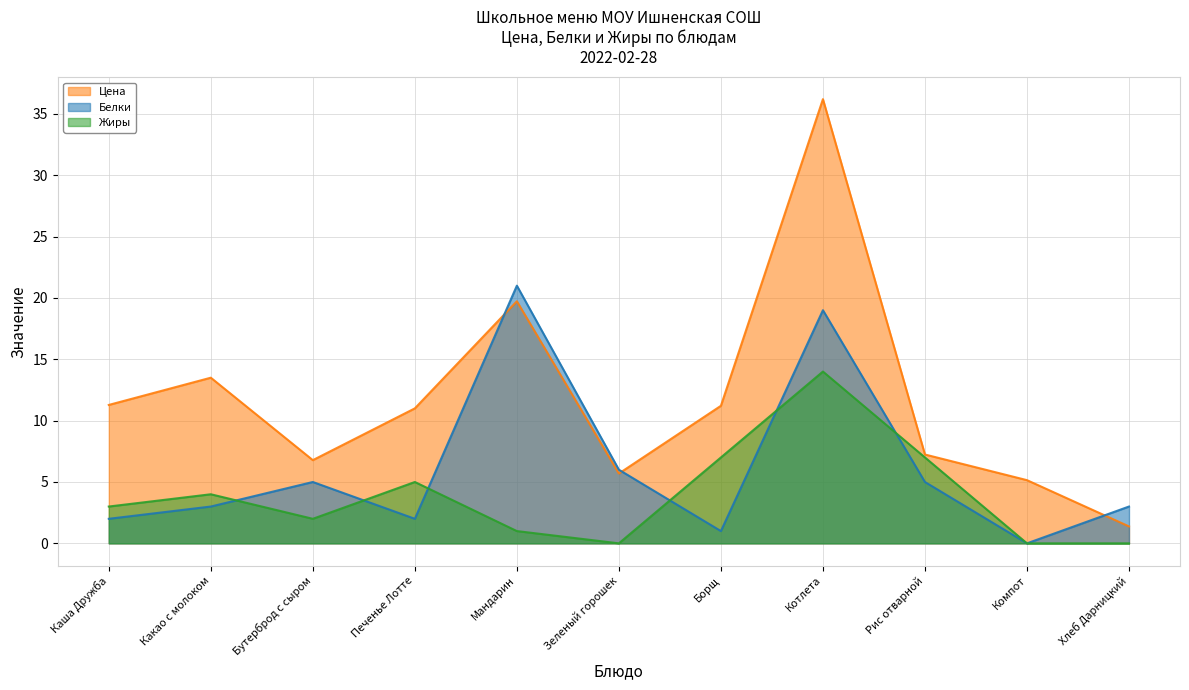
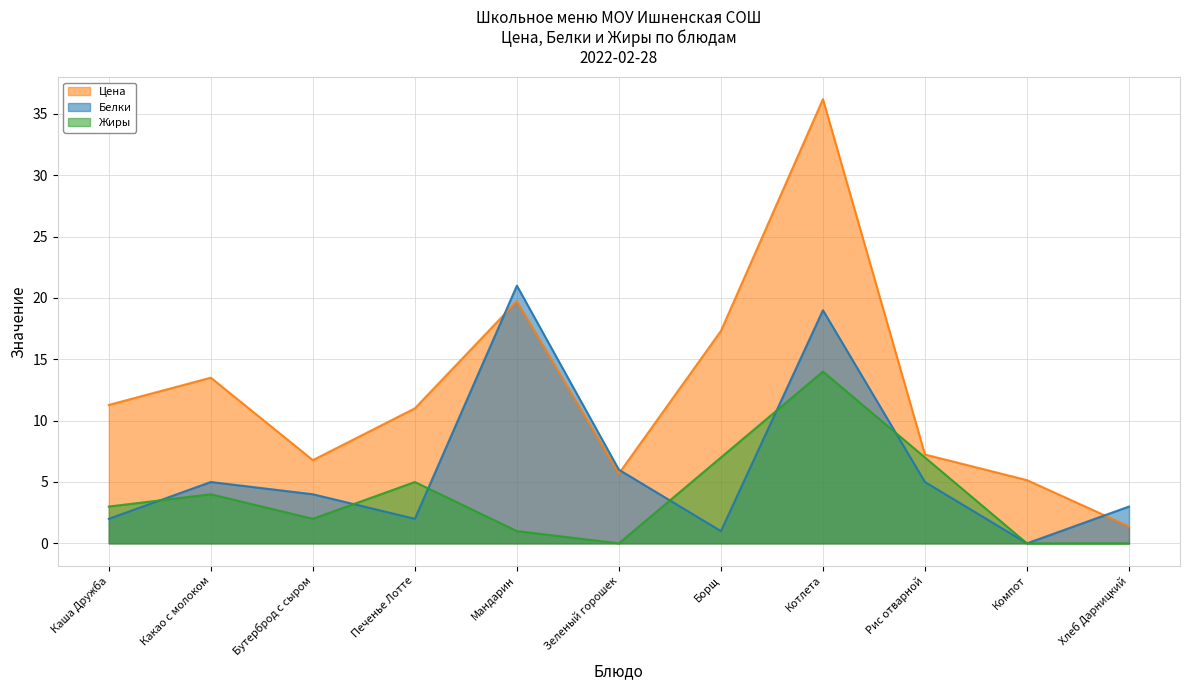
Белки, Какао с молоком: 3 -> 5
Белки, Бутерброд с сыром: 5 -> 4
Цена, Борщ: 11.2 -> 17.3
